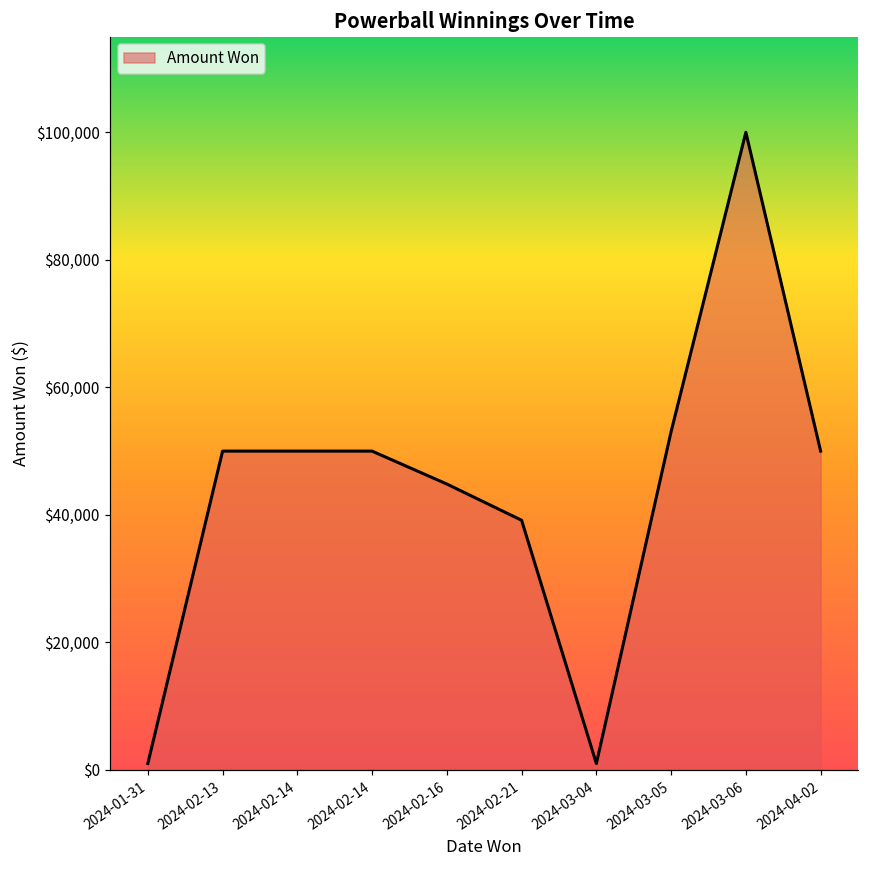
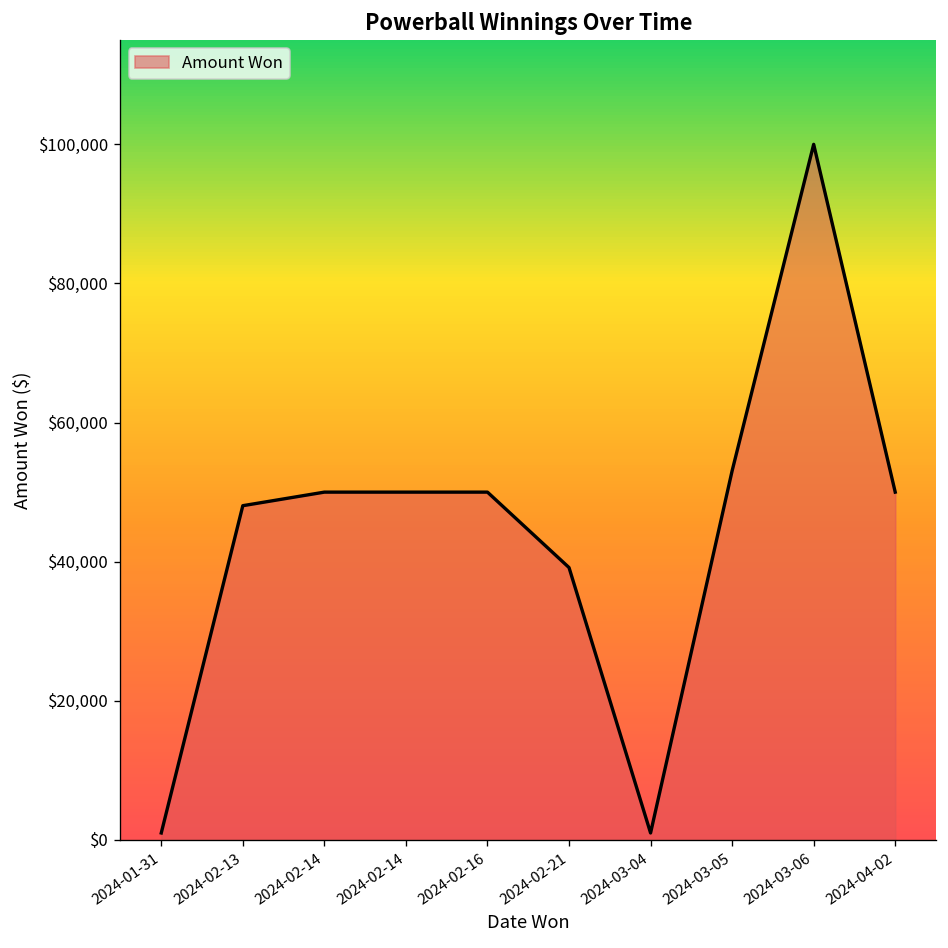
2024-02-13: $50,000 -> $48,000
2024-02-16: $45,000 -> $50,000
